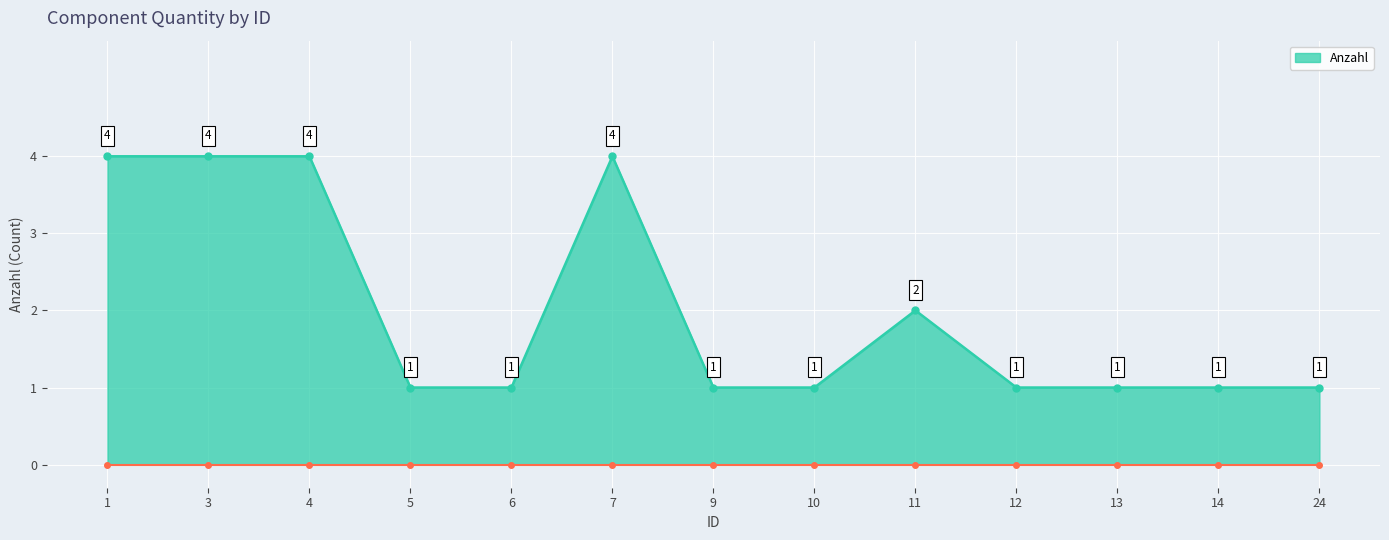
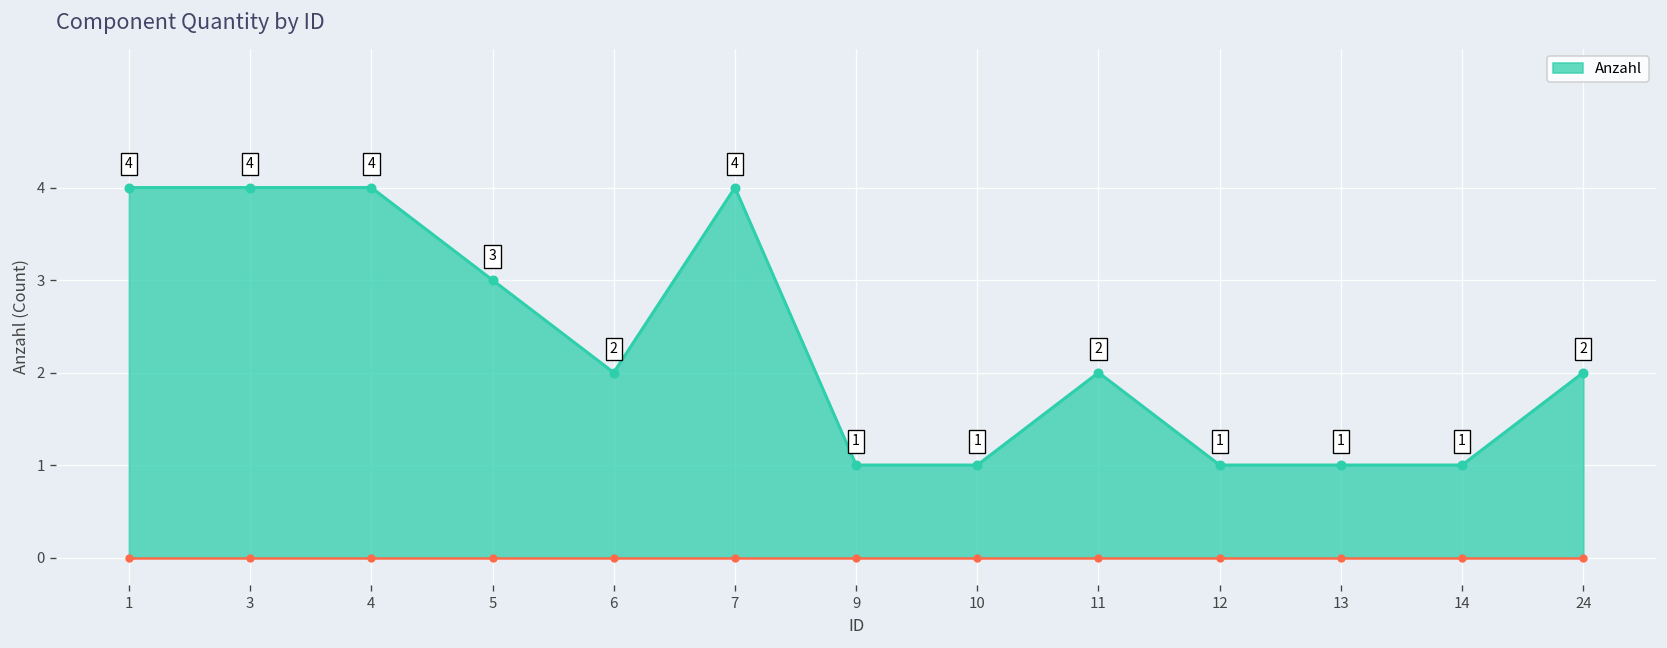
Anzahl, 5: 1 -> 3
Anzahl, 6: 1 -> 2
Anzahl, 24: 1 -> 2
